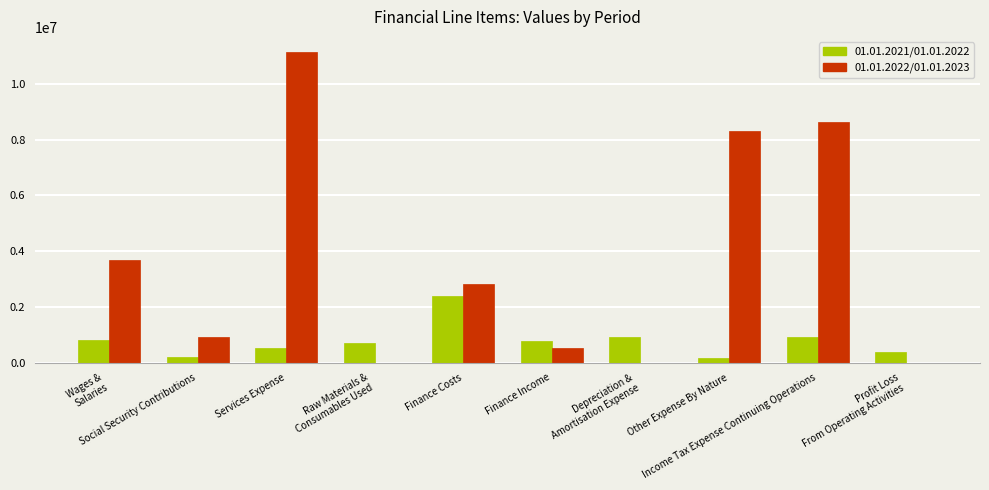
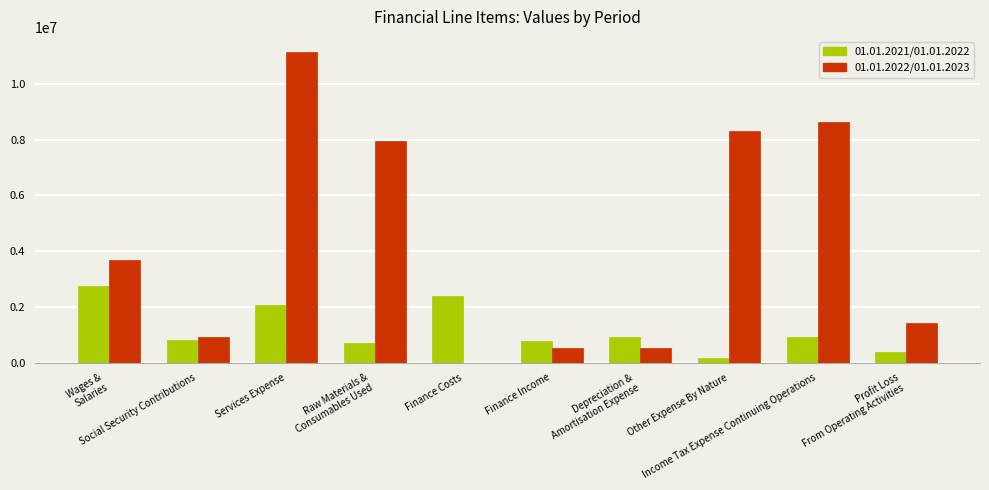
01.01.2021/01.01.2022, Wages & Salaries: 800000 -> 2800000
01.01.2021/01.01.2022, Social Security Contributions: 200000 -> 800000
01.01.2021/01.01.2022, Services Expense: 500000 -> 2100000
01.01.2022/01.01.2023, Raw Materials & Consumables Used: 0 -> 7900000
01.01.2022/01.01.2023, Finance Costs: 2800000 -> 0
01.01.2022/01.01.2023, Depreciation & Amortisation Expense: 0 -> 500000
01.01.2022/01.01.2023, Profit Loss From Operating Activities: 0 -> 1400000
